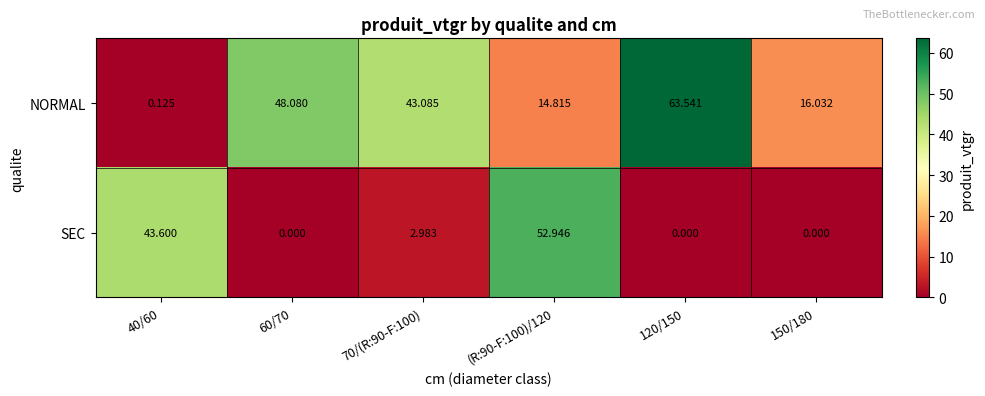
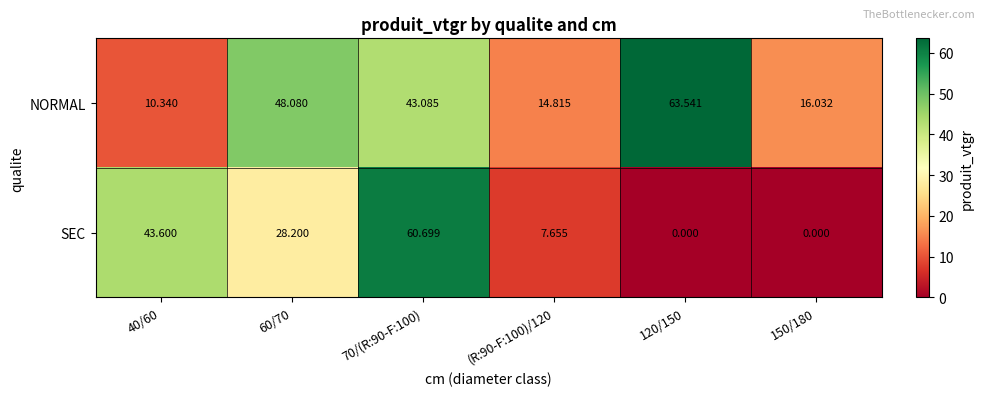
NORMAL, 40/60: 0.125 -> 10.340
SEC, 60/70: 0.000 -> 28.200
SEC, 70/(R:90-F:100): 2.983 -> 60.699
SEC, (R:90-F:100)/120: 52.946 -> 7.655
